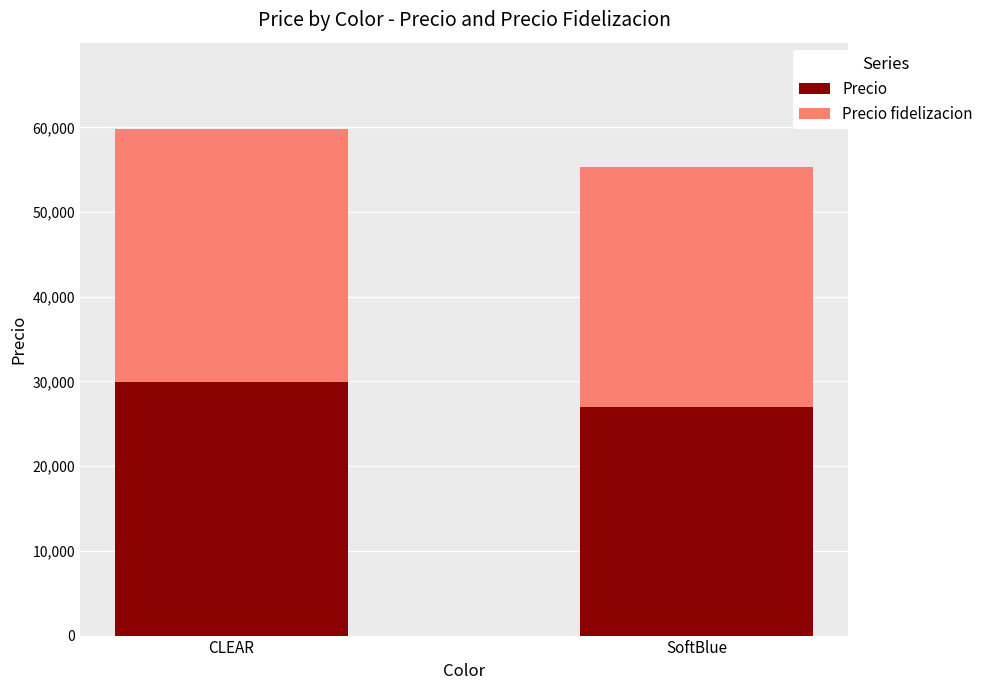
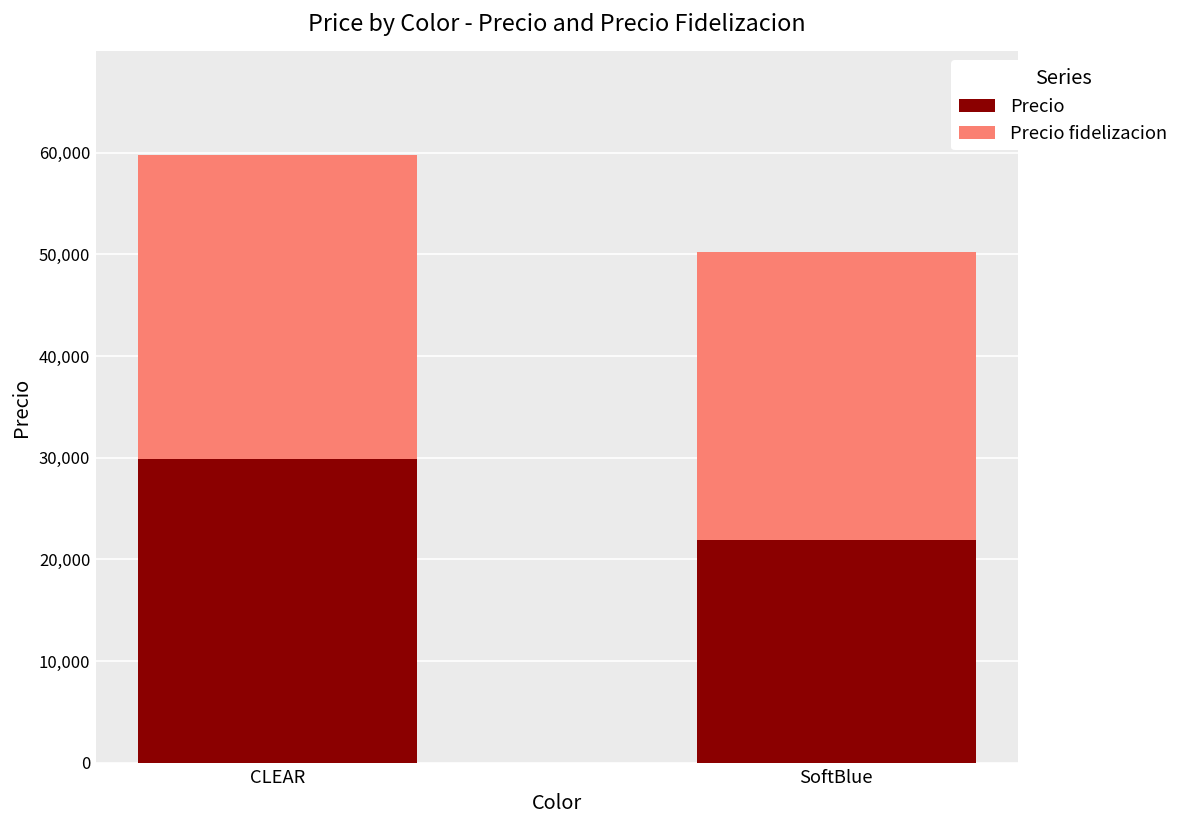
Precio, SoftBlue: 27,000 -> 22,000
